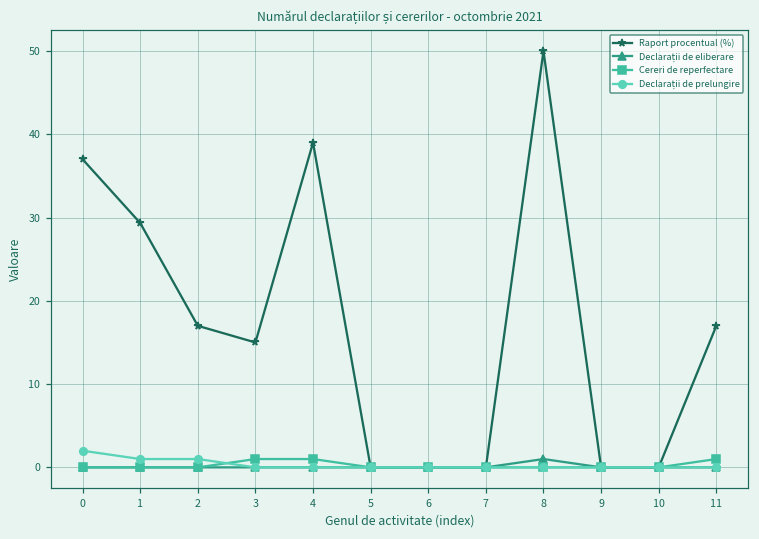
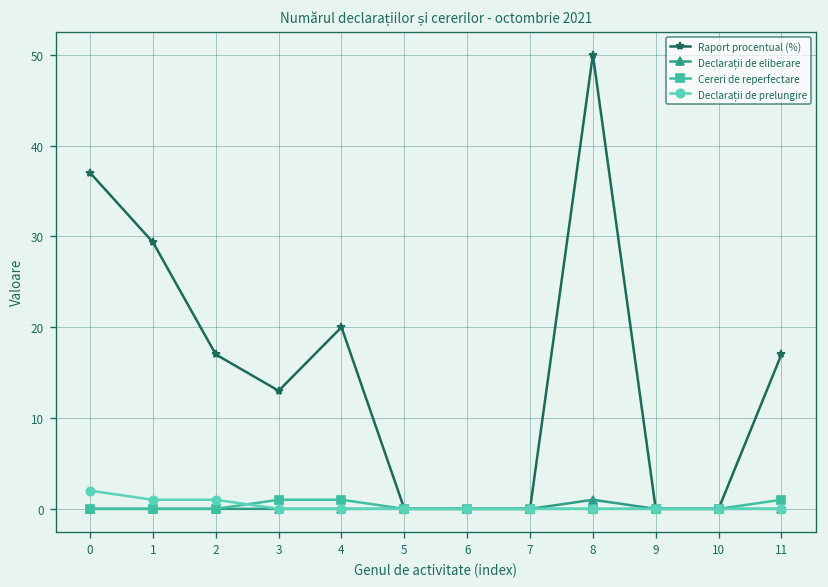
Raport procentual (%), 3: 15 -> 13
Raport procentual (%), 4: 39 -> 20
